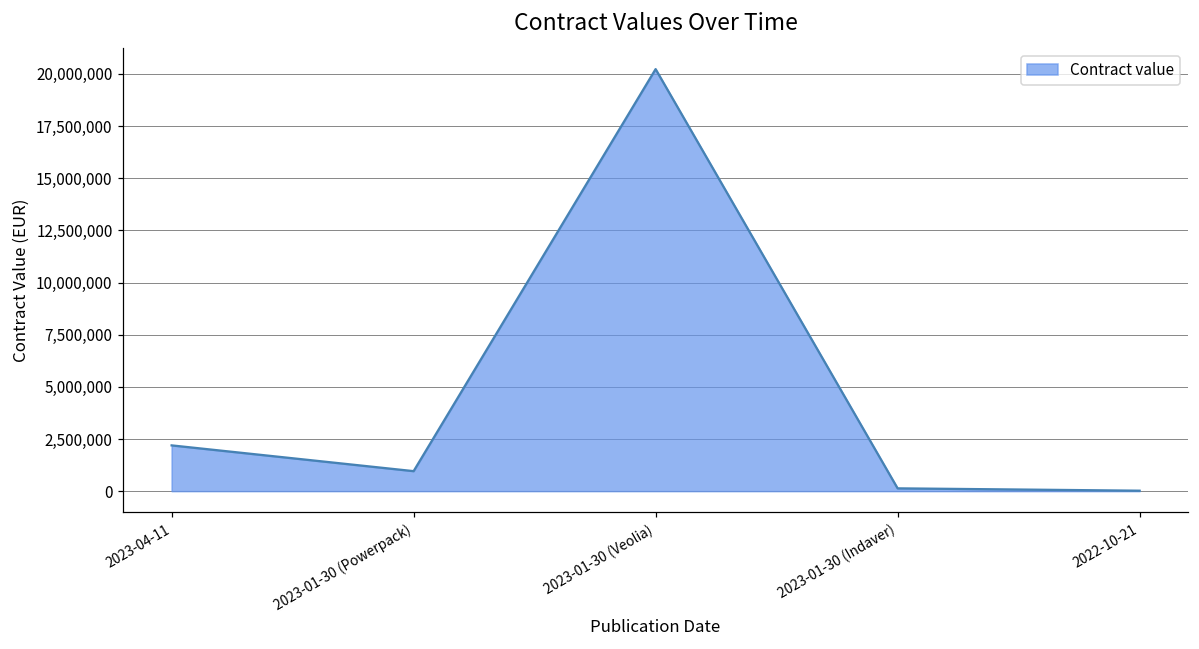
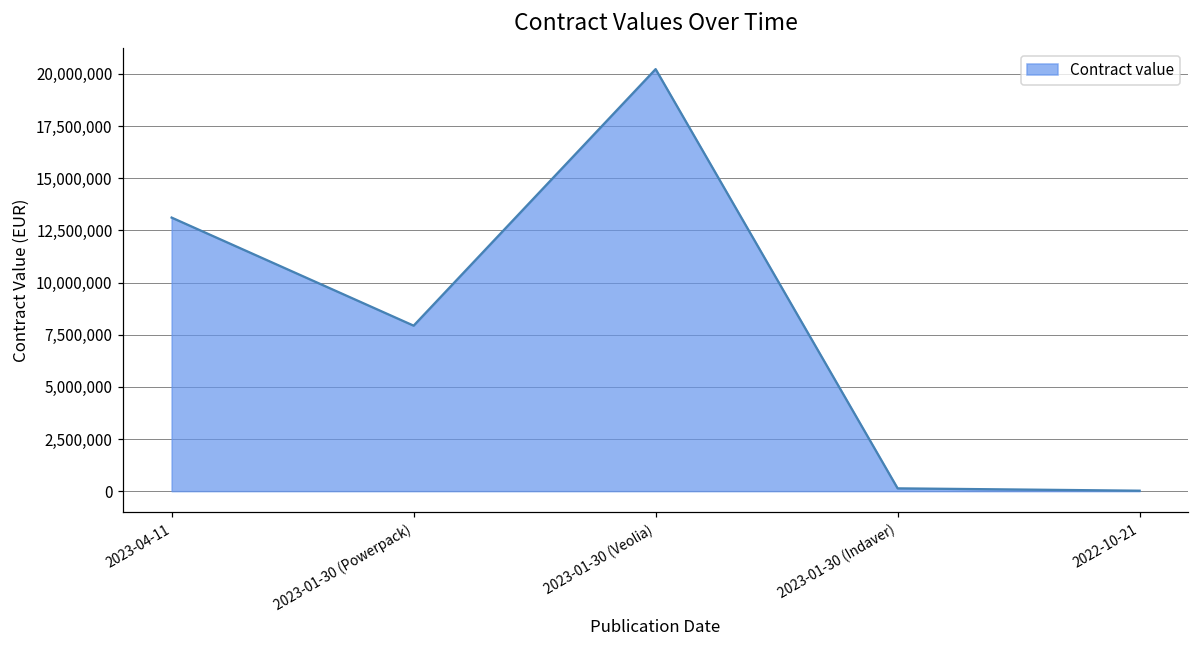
2023-04-11: 2,200,000 -> 13,100,000
2023-01-30 (Powerpack): 1,000,000 -> 7,900,000
